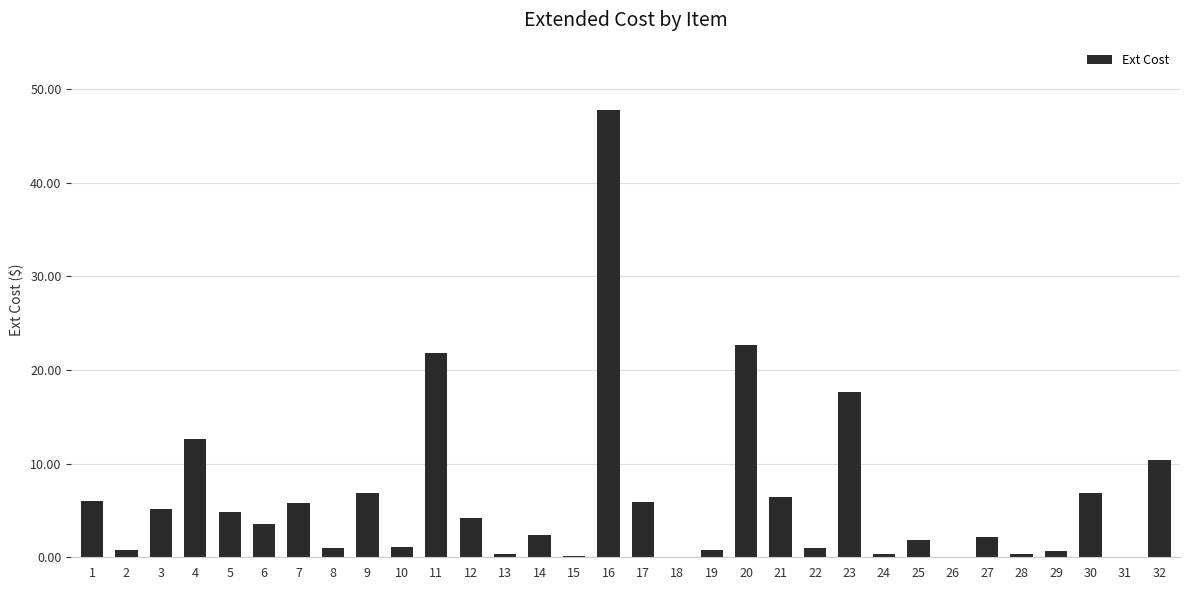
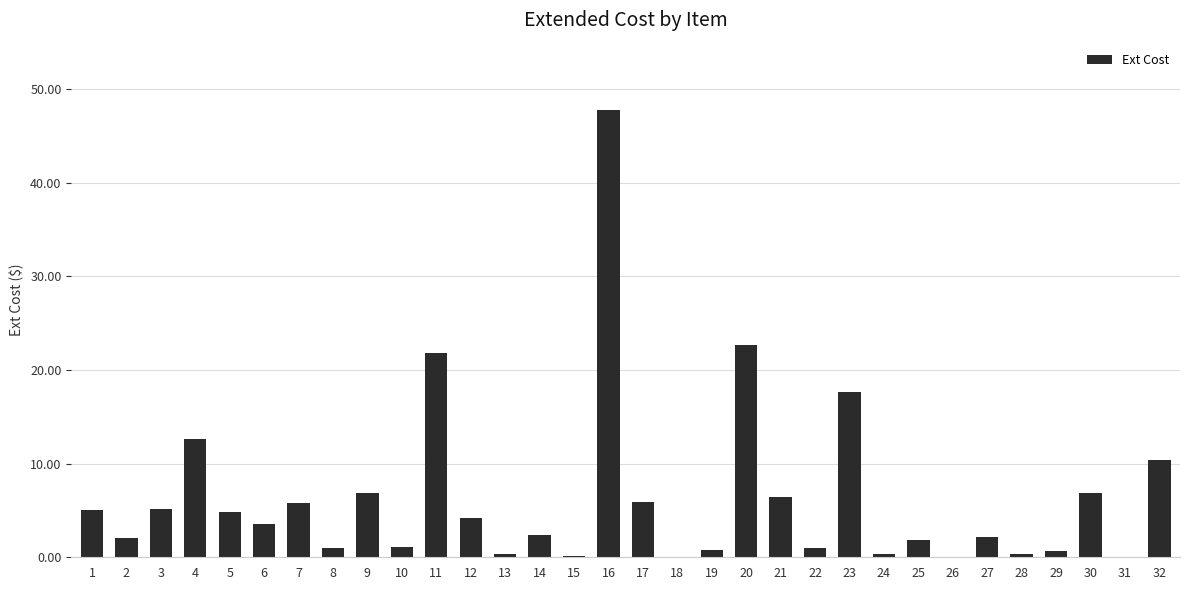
1: 6 -> 5
2: 1 -> 2
